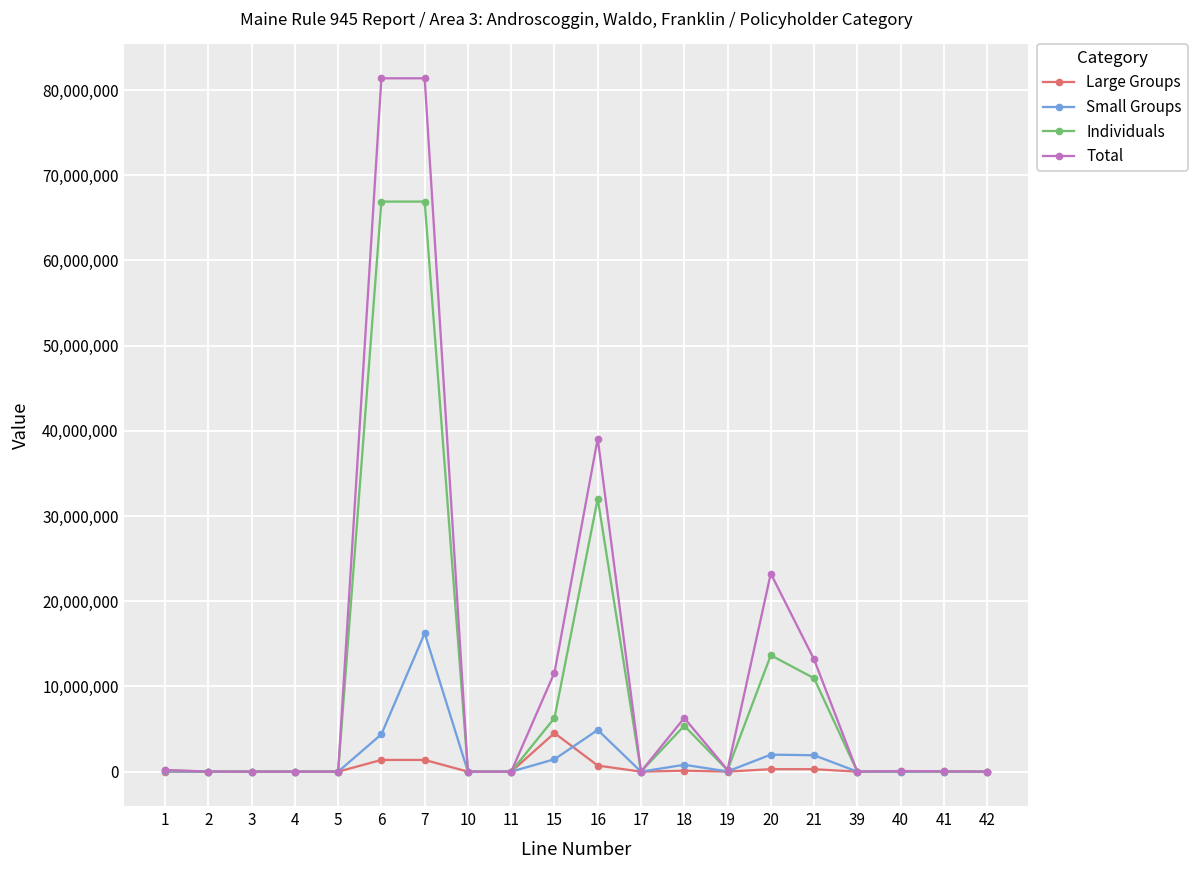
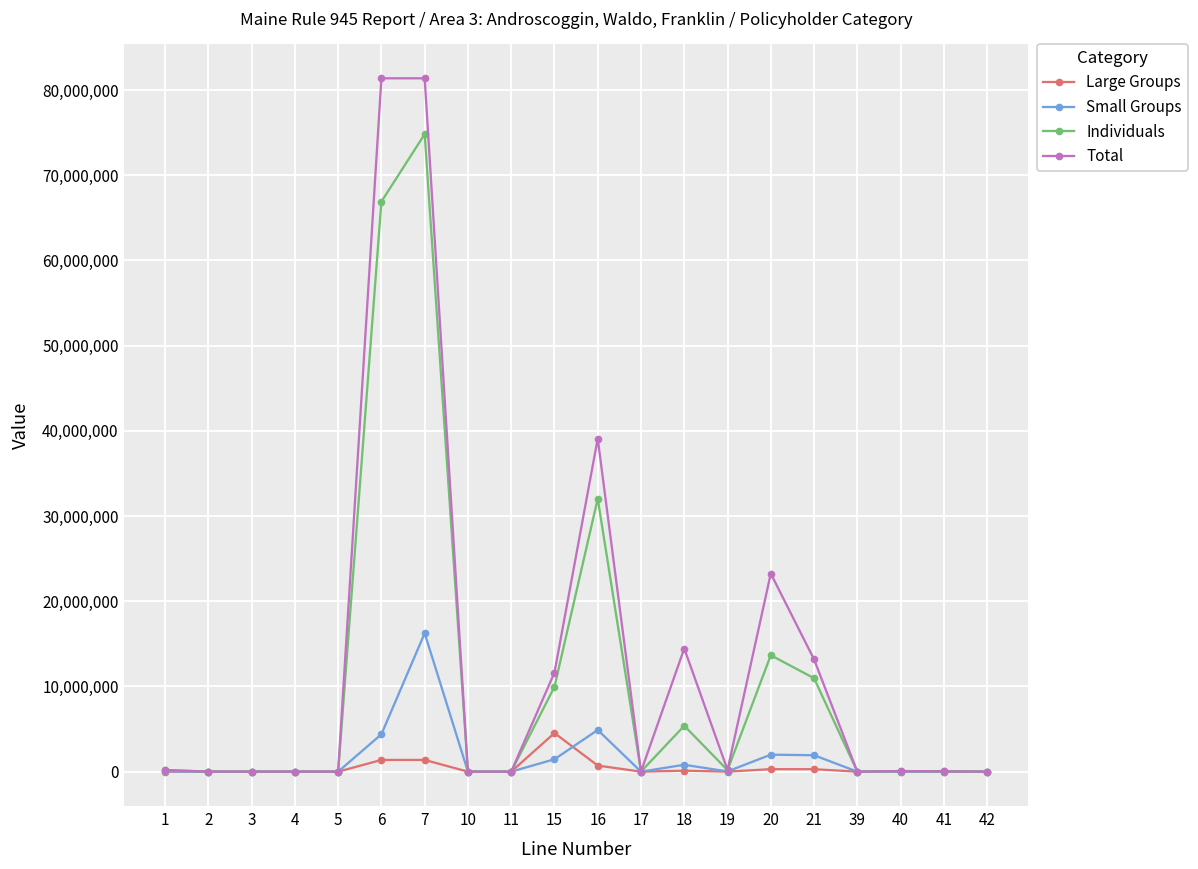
Individuals, 7: 67,000,000 -> 75,000,000
Individuals, 15: 6,000,000 -> 10,000,000
Total, 18: 6,000,000 -> 14,000,000
